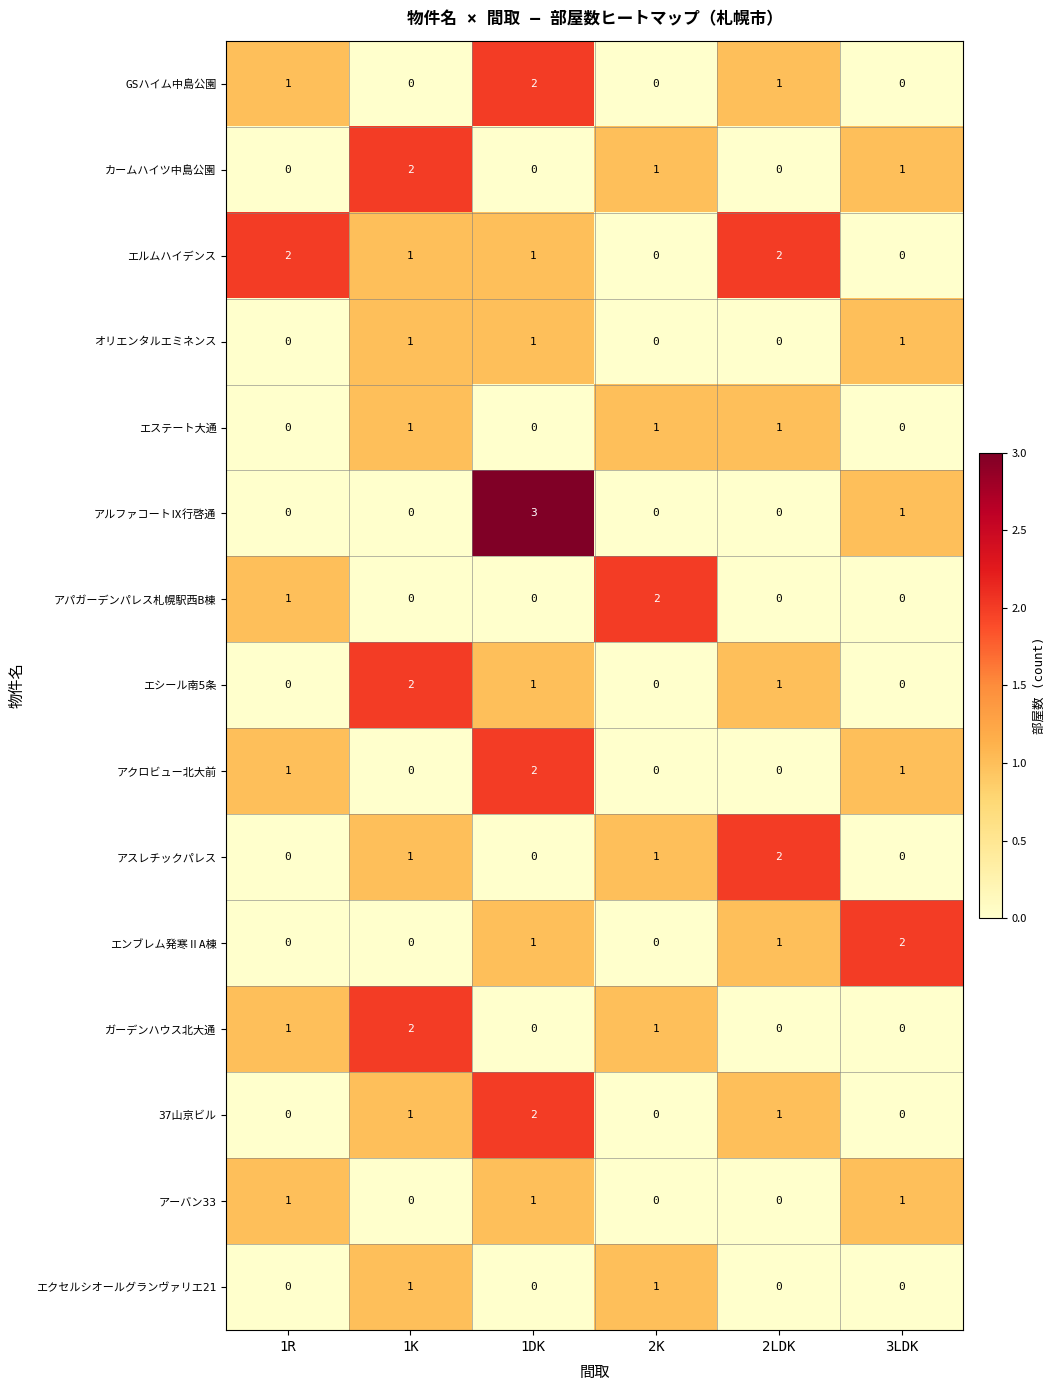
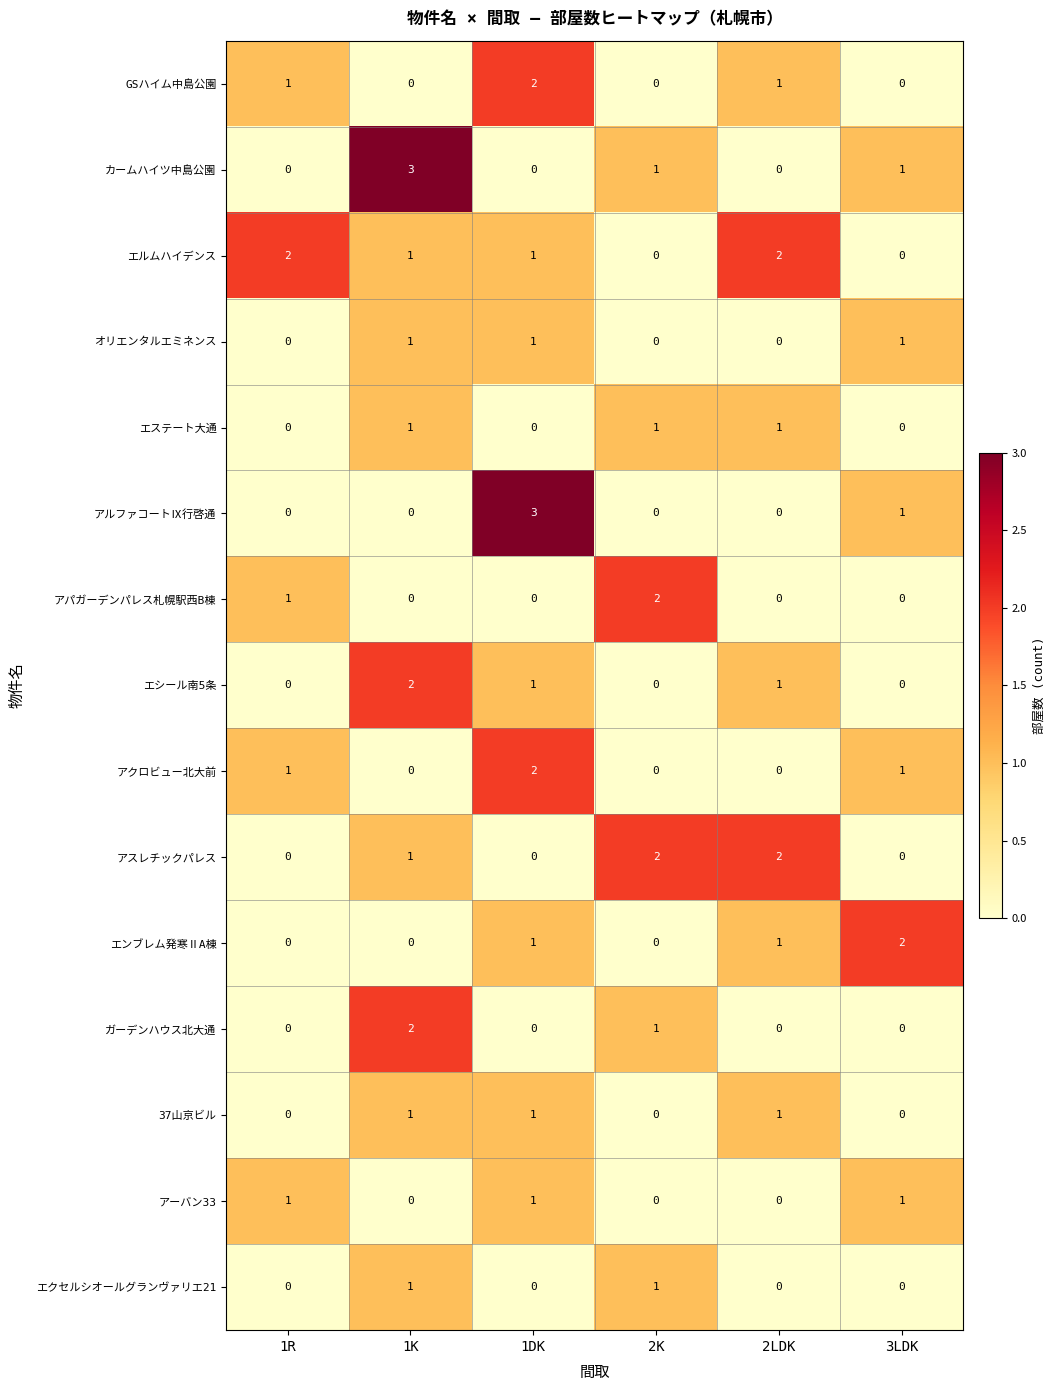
カームハイツ中島公園, 1K: 2 -> 3
アスレチックパレス, 2K: 1 -> 2
ガーデンハウス北大通, 1R: 1 -> 0
37山京ビル, 1DK: 2 -> 1
